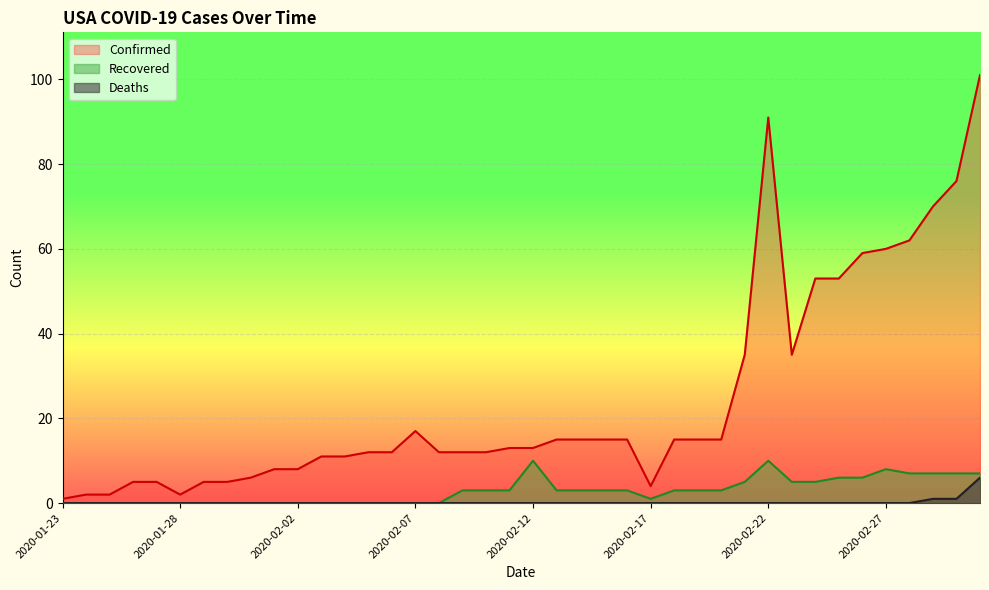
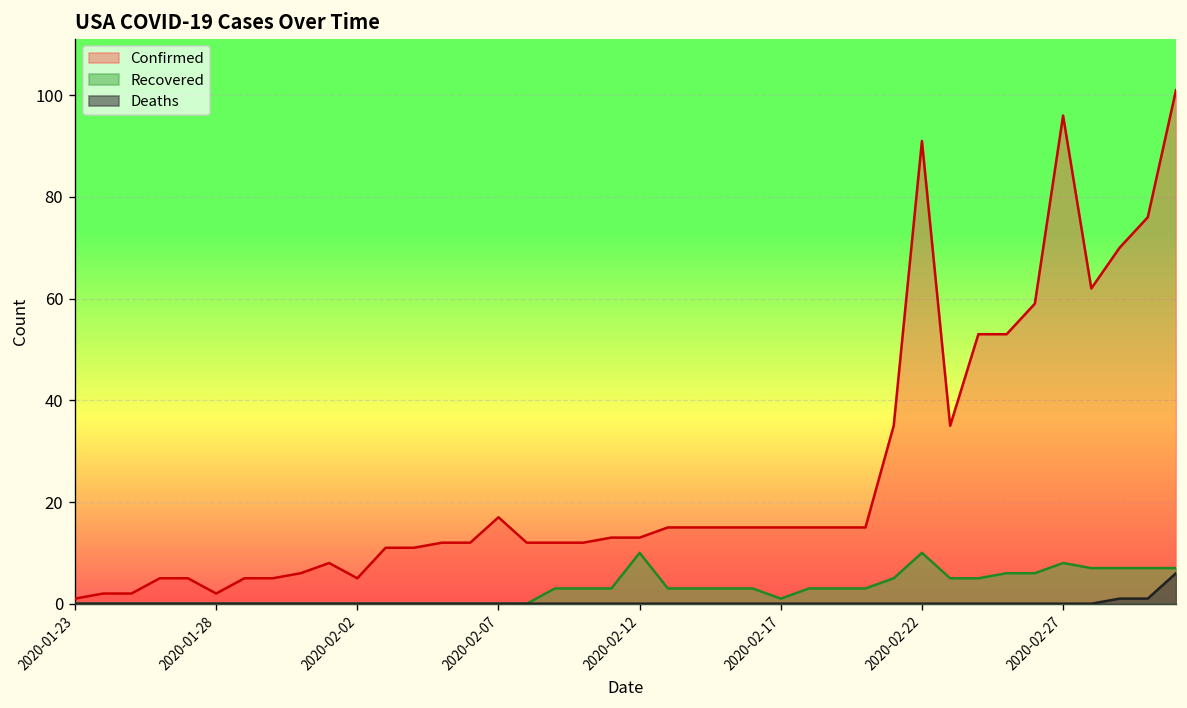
Confirmed, 2020-02-02: 8 -> 5
Confirmed, 2020-02-17: 4 -> 15
Confirmed, 2020-02-27: 60 -> 96
